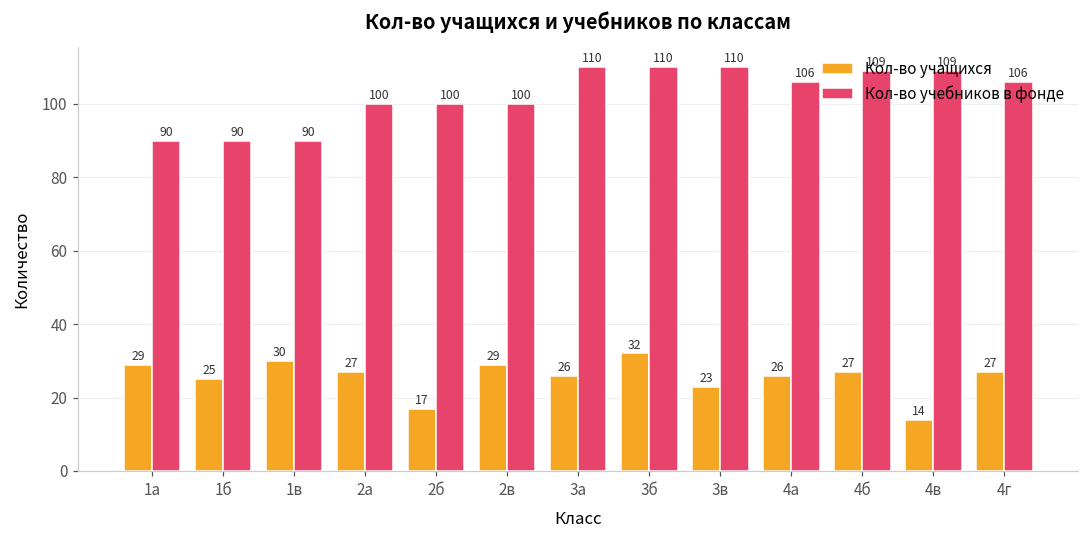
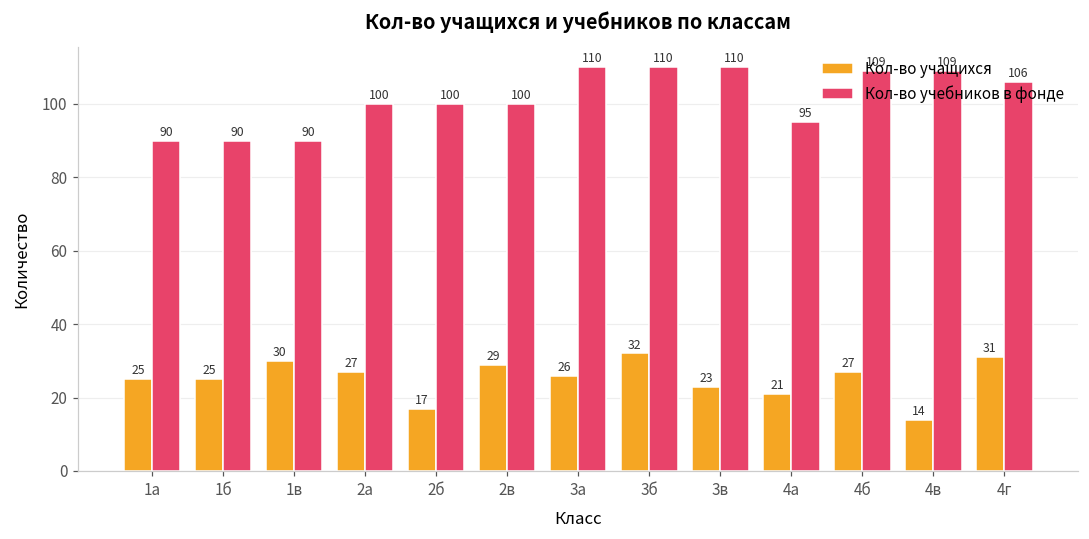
Кол-во учащихся, 1а: 29 -> 25
Кол-во учащихся, 4а: 26 -> 21
Кол-во учебников в фонде, 4а: 106 -> 95
Кол-во учащихся, 4г: 27 -> 31
